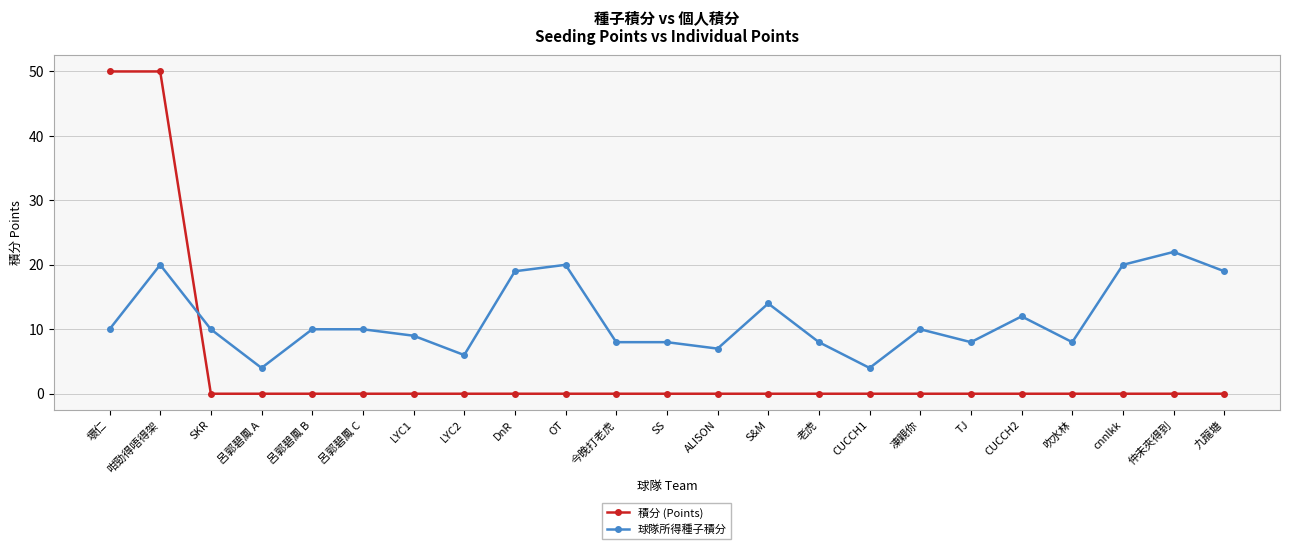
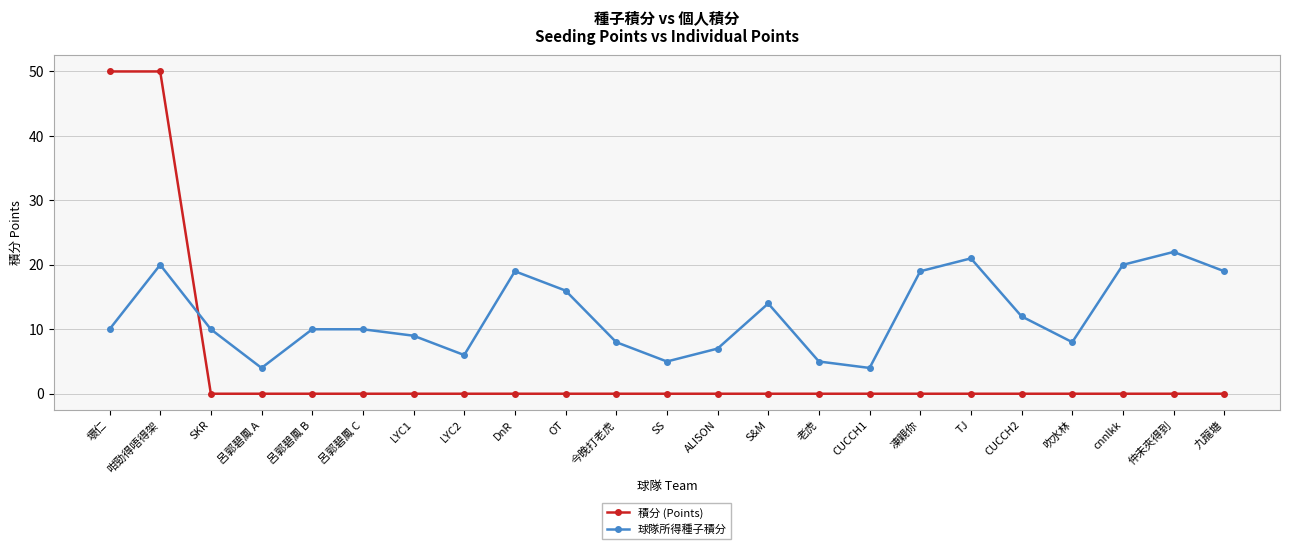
球隊所得種子積分, OT: 20 -> 16
球隊所得種子積分, SS: 8 -> 5
球隊所得種子積分, 老虎: 8 -> 5
球隊所得種子積分, 凍親你: 10 -> 19
球隊所得種子積分, TJ: 8 -> 21
